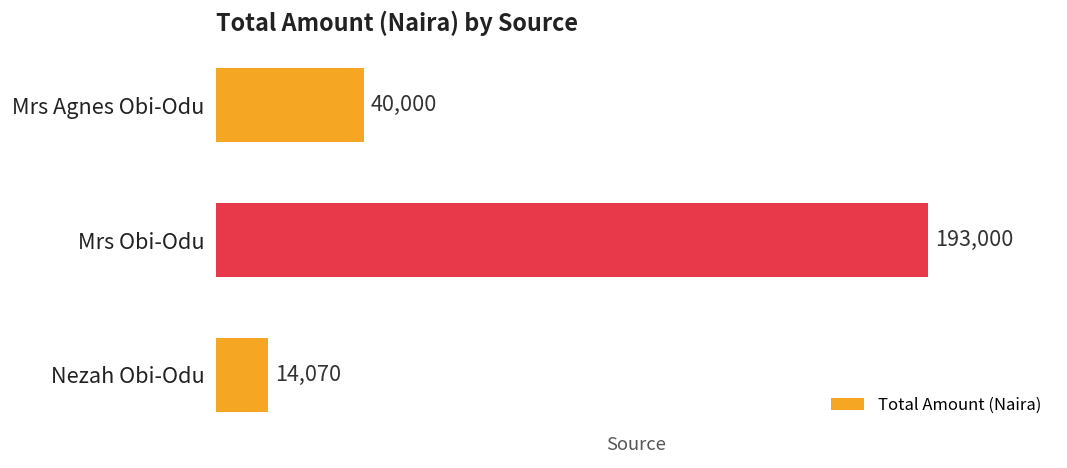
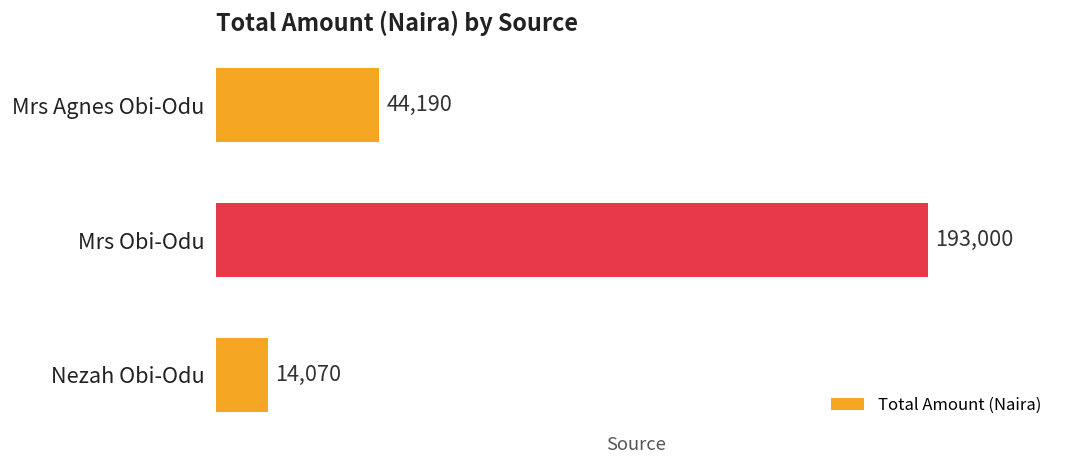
Mrs Agnes Obi-Odu: 40,000 -> 44,190
